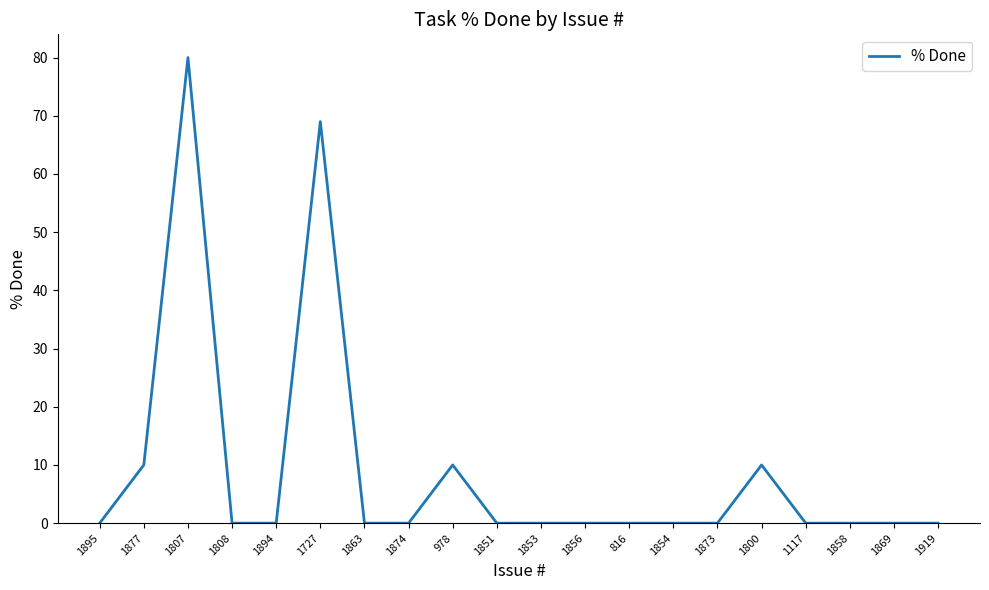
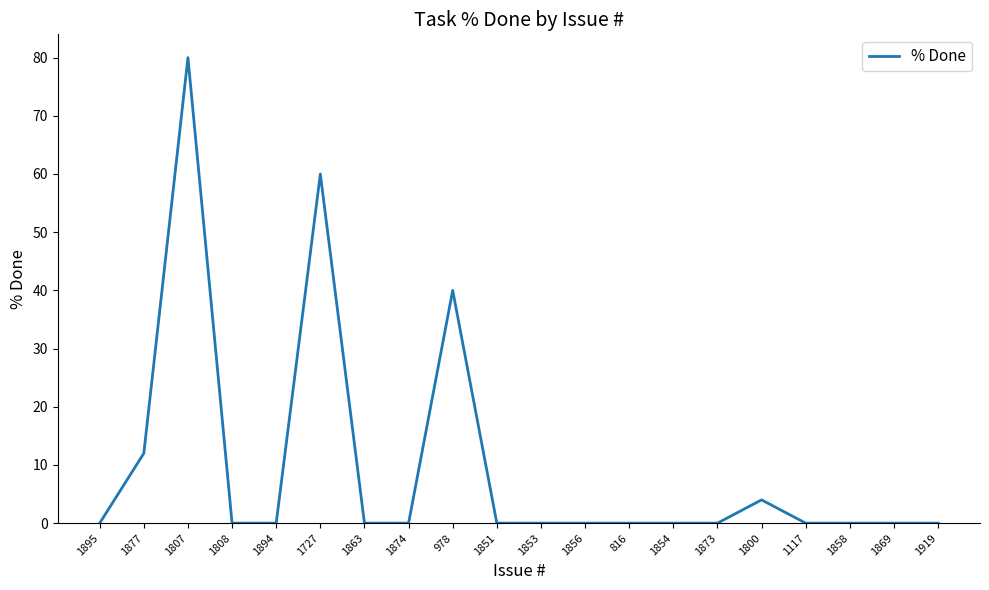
1877: 10 -> 12
1727: 69 -> 60
978: 10 -> 40
1800: 10 -> 4
